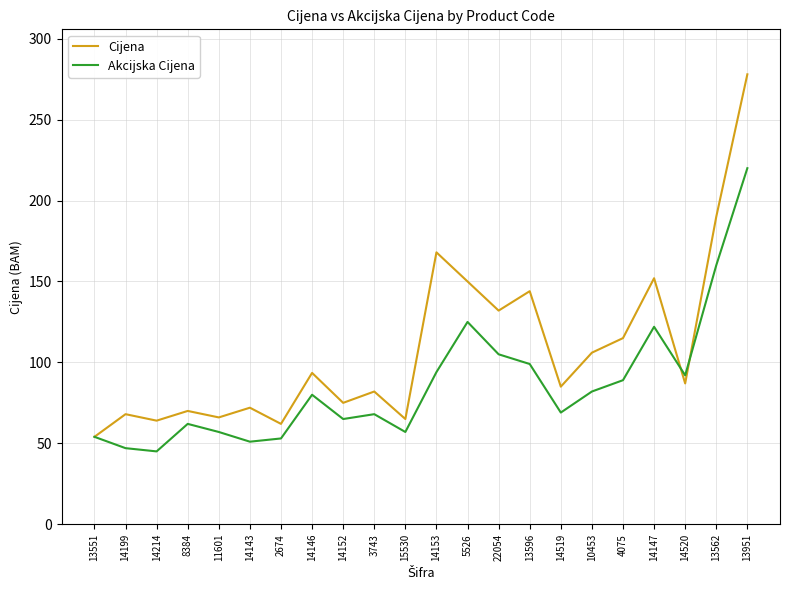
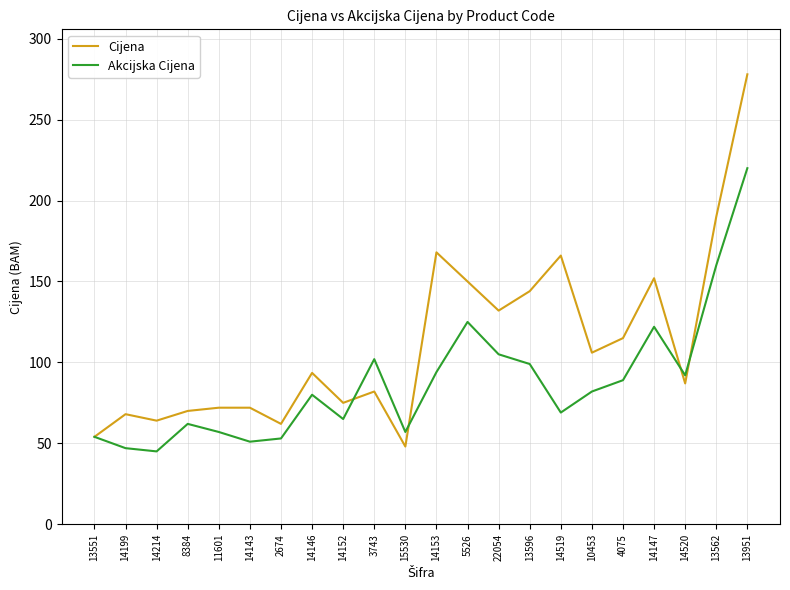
Cijena, 11601: 66 -> 72
Akcijska Cijena, 3743: 68 -> 102
Cijena, 15530: 65 -> 48
Cijena, 14519: 85 -> 166
